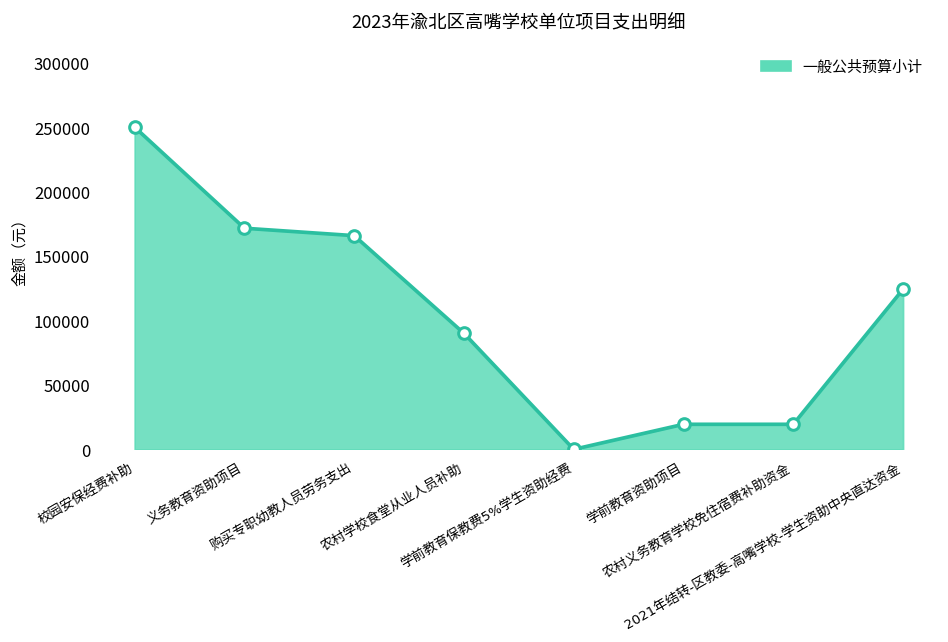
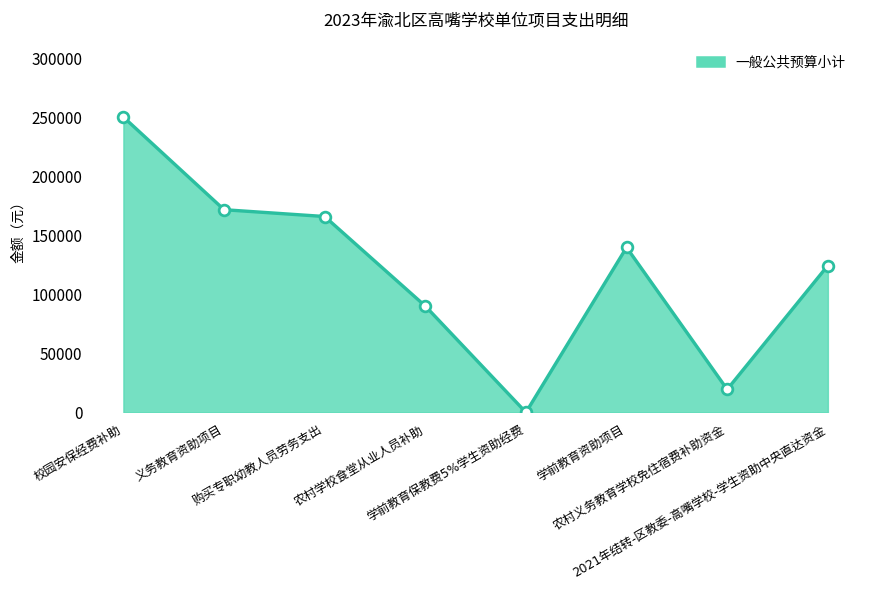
学前教育资助项目: 19000 -> 140000
